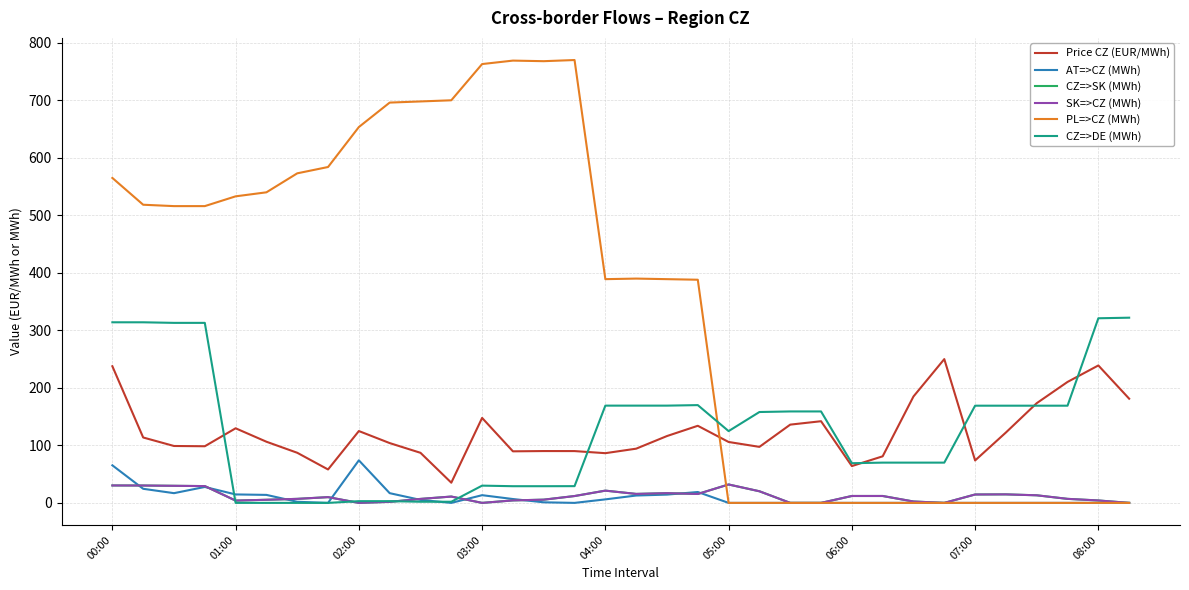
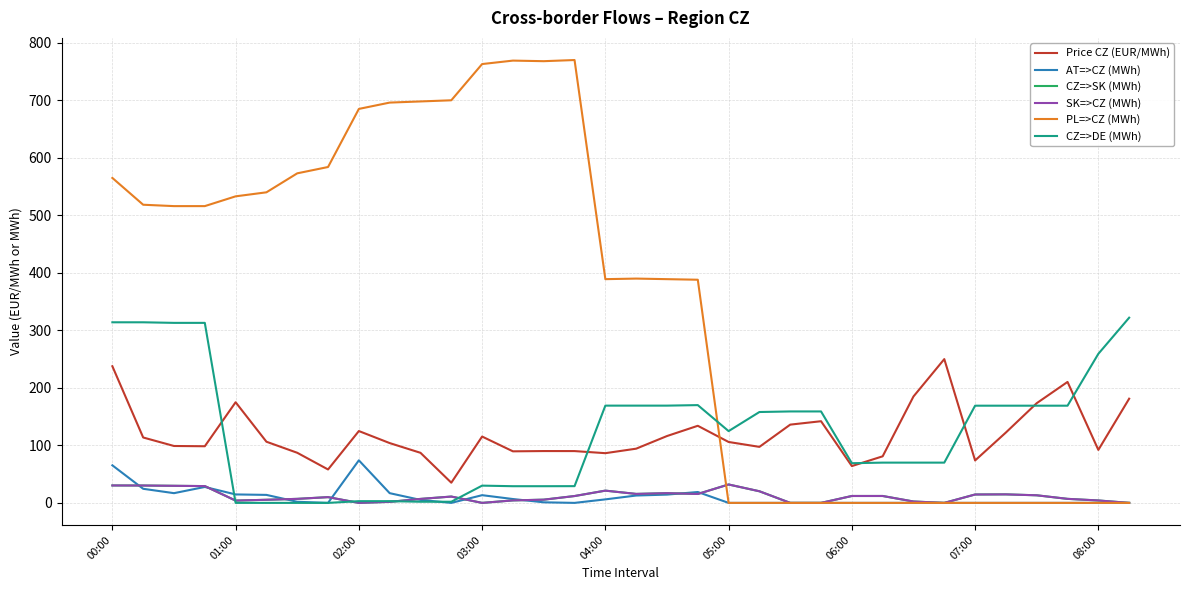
Price CZ (EUR/MWh), 01:00: 130 -> 180
PL=>CZ (MWh), 02:00: 650 -> 690
Price CZ (EUR/MWh), 03:00: 150 -> 120
Price CZ (EUR/MWh), 08:00: 240 -> 90
CZ=>DE (MWh), 08:00: 320 -> 260
